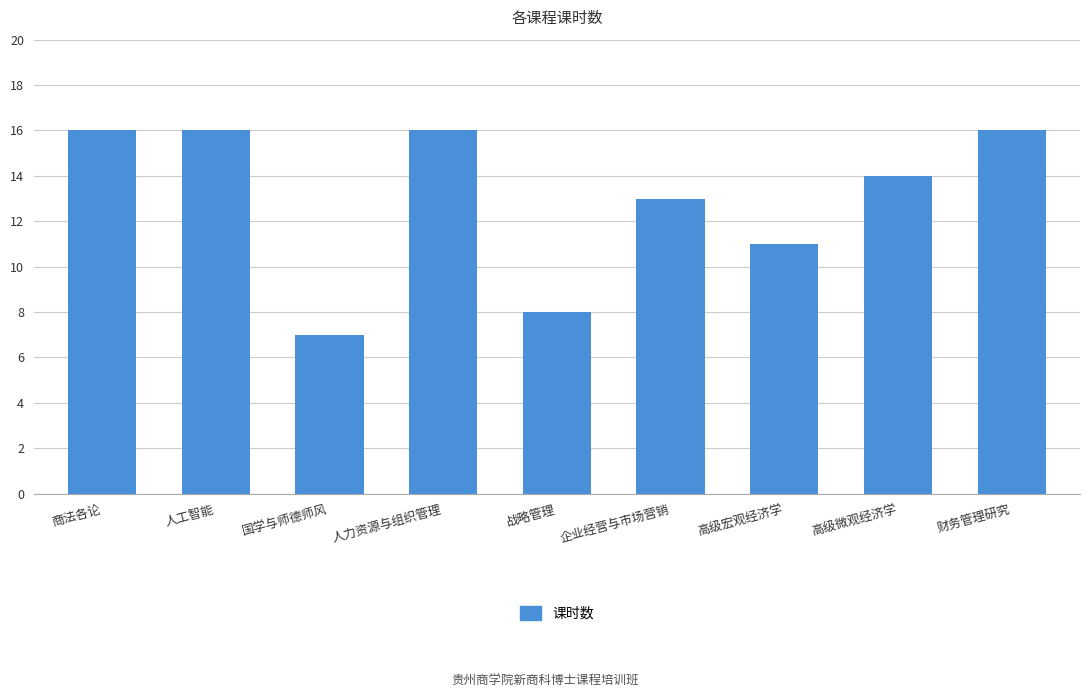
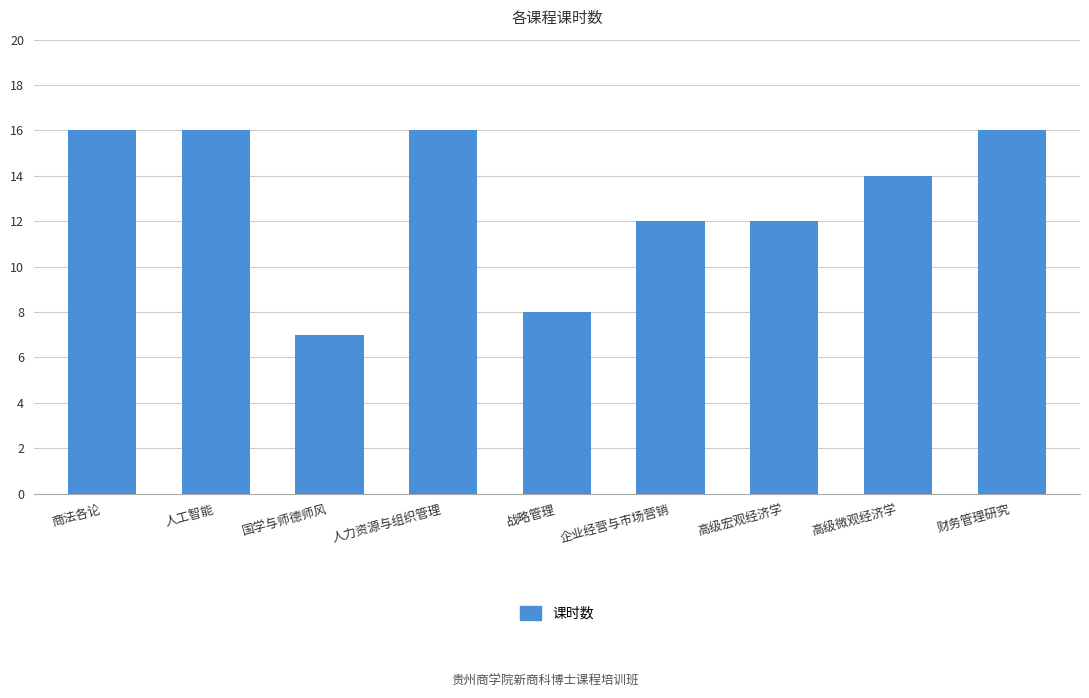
企业经营与市场营销: 13 -> 12
高级宏观经济学: 11 -> 12
